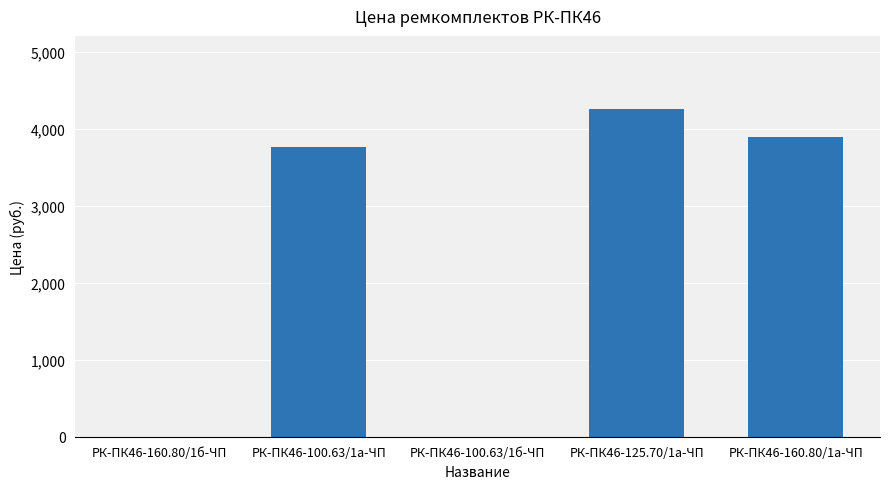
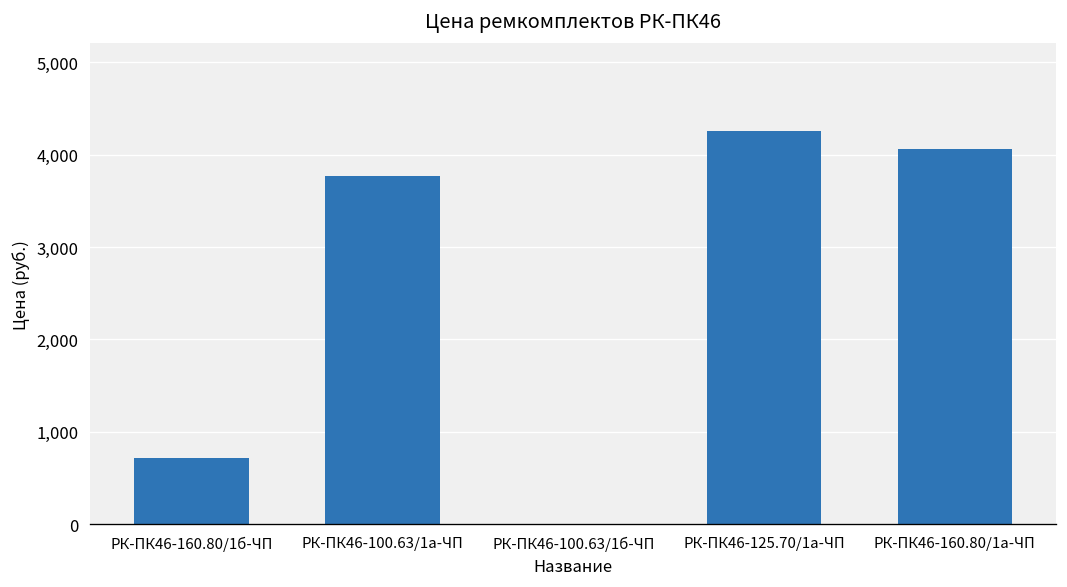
РК-ПК46-160.80/1б-ЧП: 0 -> 700
РК-ПК46-160.80/1а-ЧП: 3,900 -> 4,100
